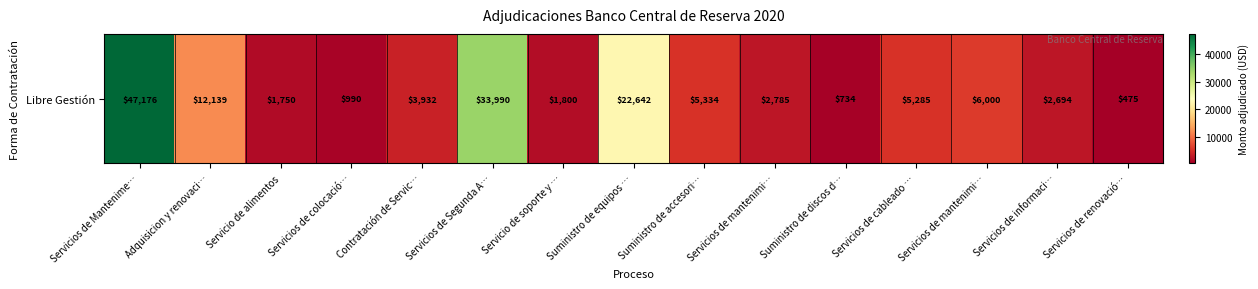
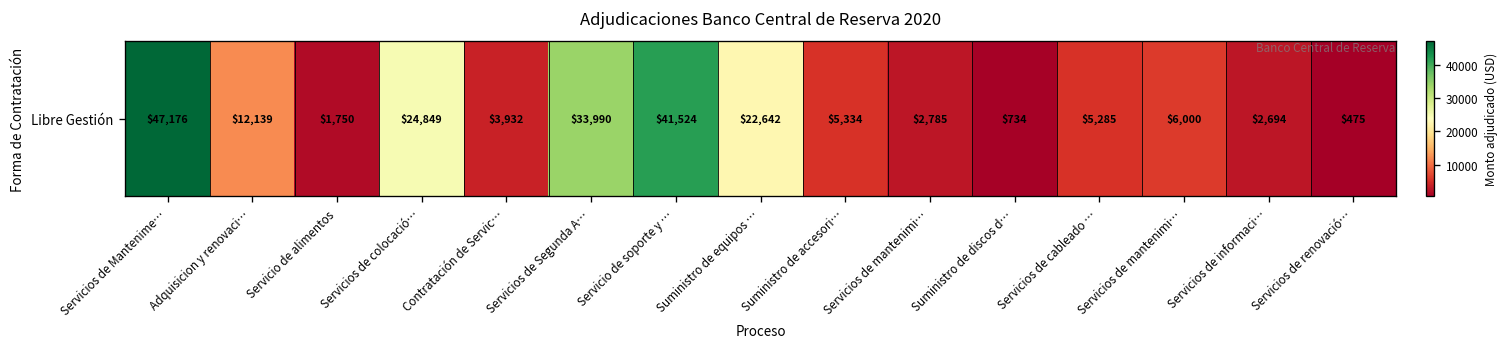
Libre Gestión, Servicios de colocació…: $990 -> $24,849
Libre Gestión, Servicio de soporte y …: $1,800 -> $41,524
